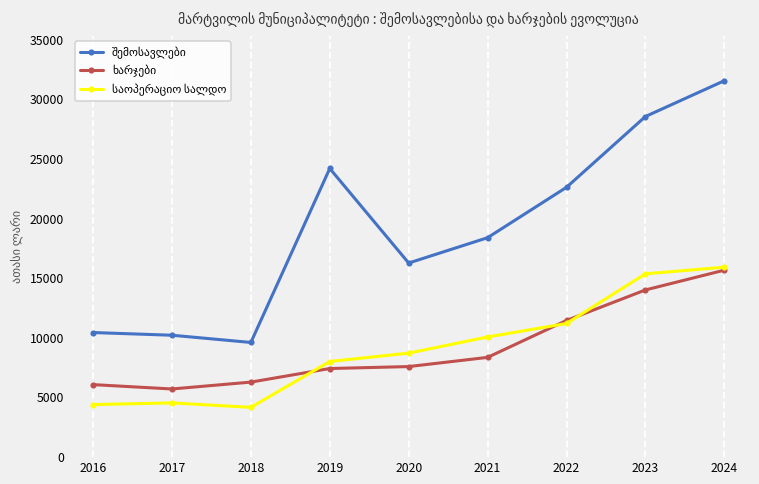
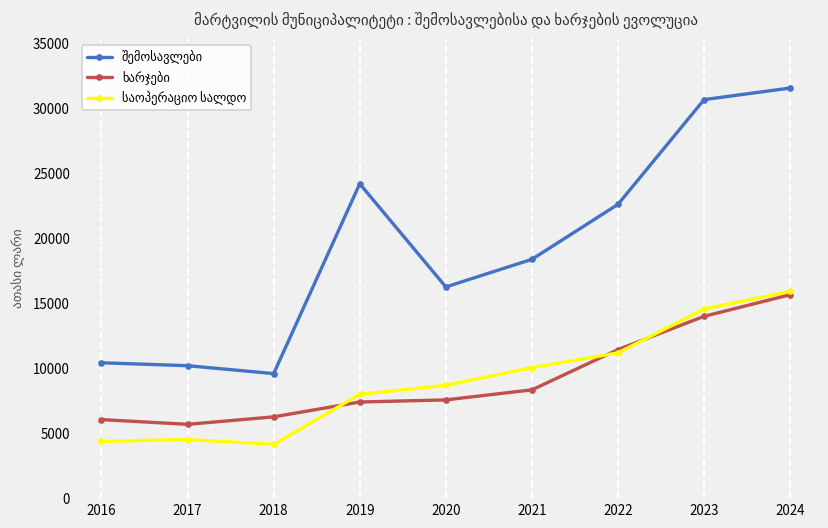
შემოსავლები, 2023: 28600 -> 30700
საოპერაციო სალდო, 2023: 15400 -> 14600
